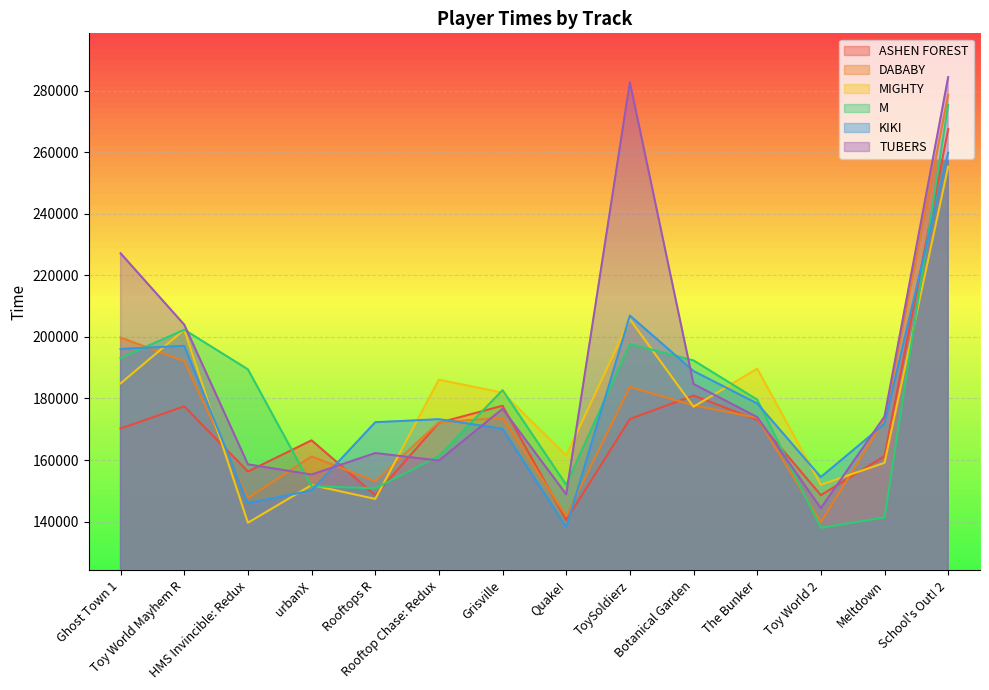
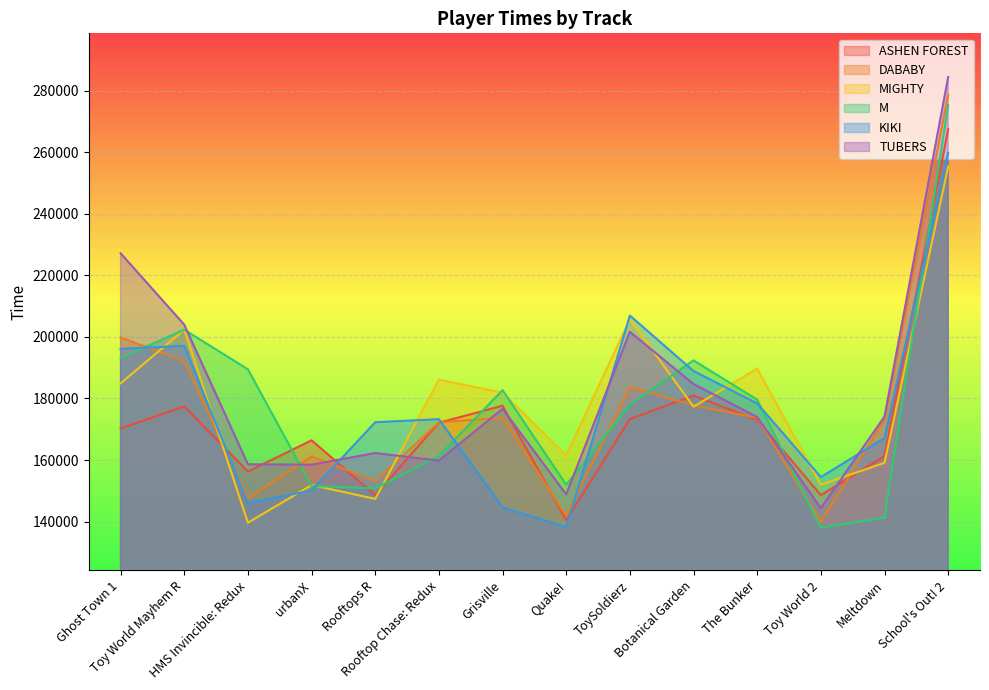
TUBERS, urbanX: 155000 -> 158000
KIKI, Grisville: 170000 -> 145000
M, ToySoldierz: 198000 -> 178000
TUBERS, ToySoldierz: 283000 -> 202000
KIKI, Meltdown: 172000 -> 167000
